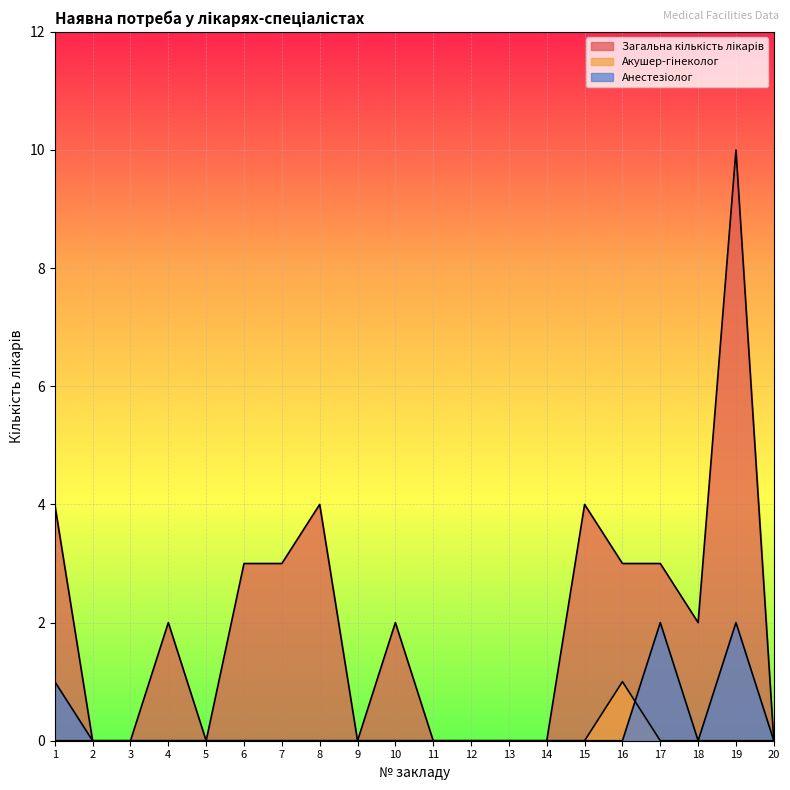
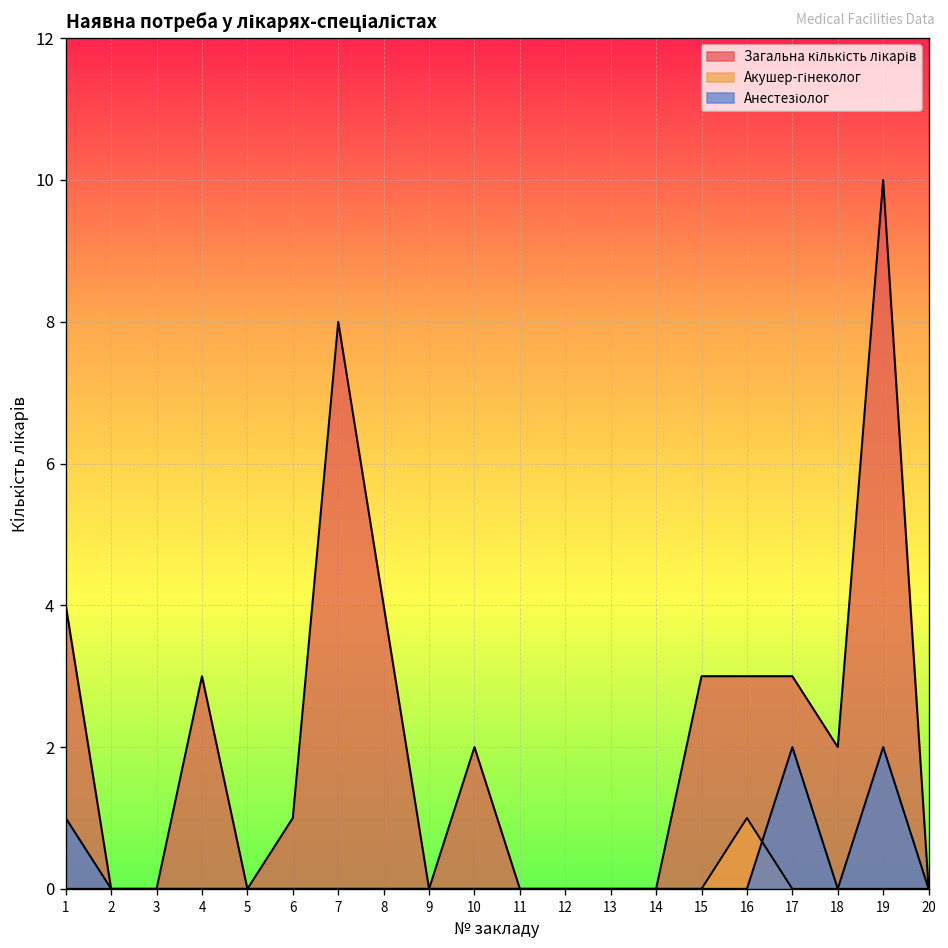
Загальна кількість лікарів, 4: 2 -> 3
Загальна кількість лікарів, 6: 3 -> 1
Загальна кількість лікарів, 7: 3 -> 8
Загальна кількість лікарів, 15: 4 -> 3
